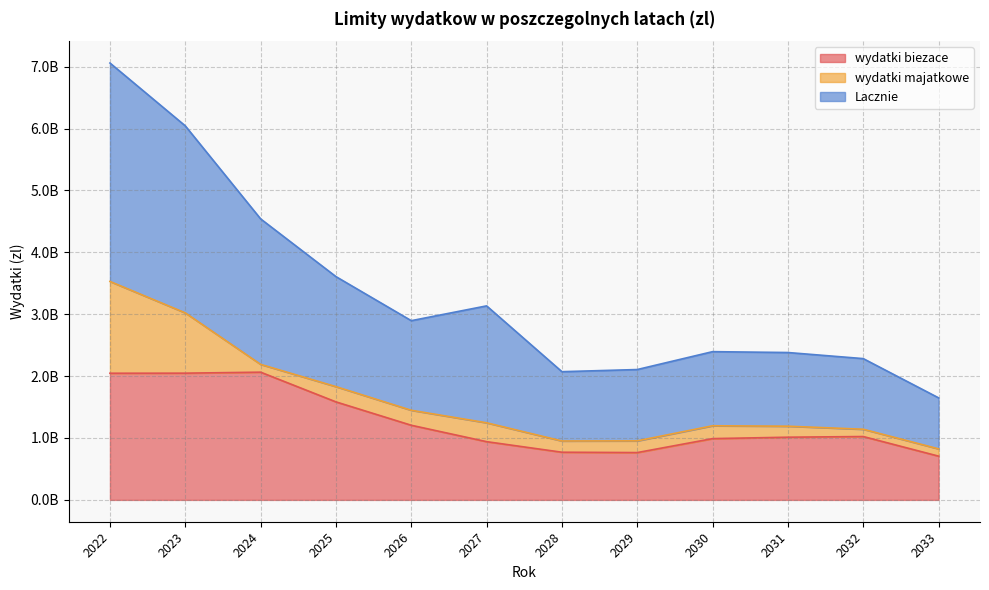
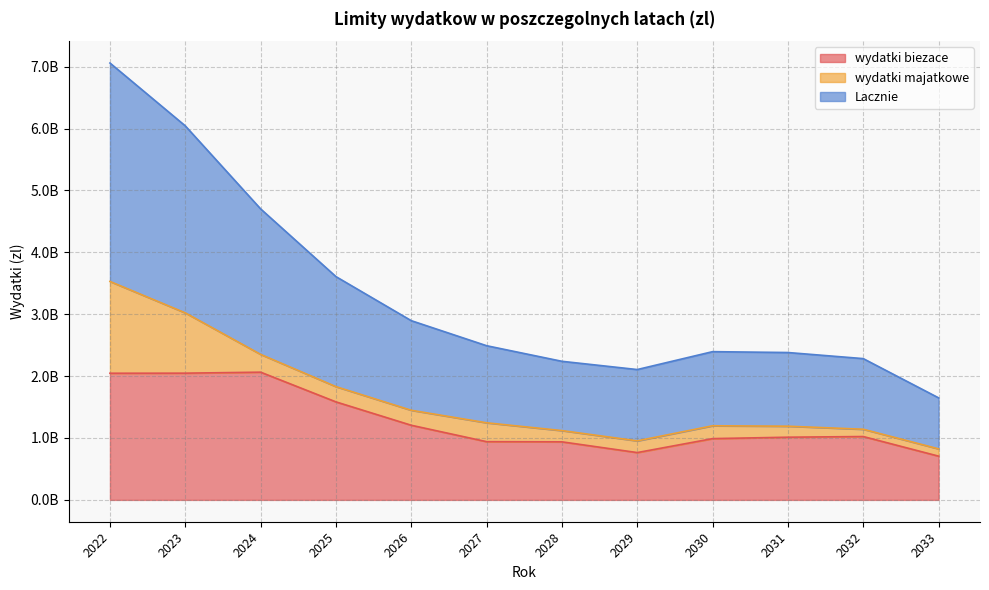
wydatki majatkowe, 2024: 100000000 -> 300000000
Lacznie, 2027: 1900000000 -> 1200000000
wydatki biezace, 2028: 800000000 -> 900000000
